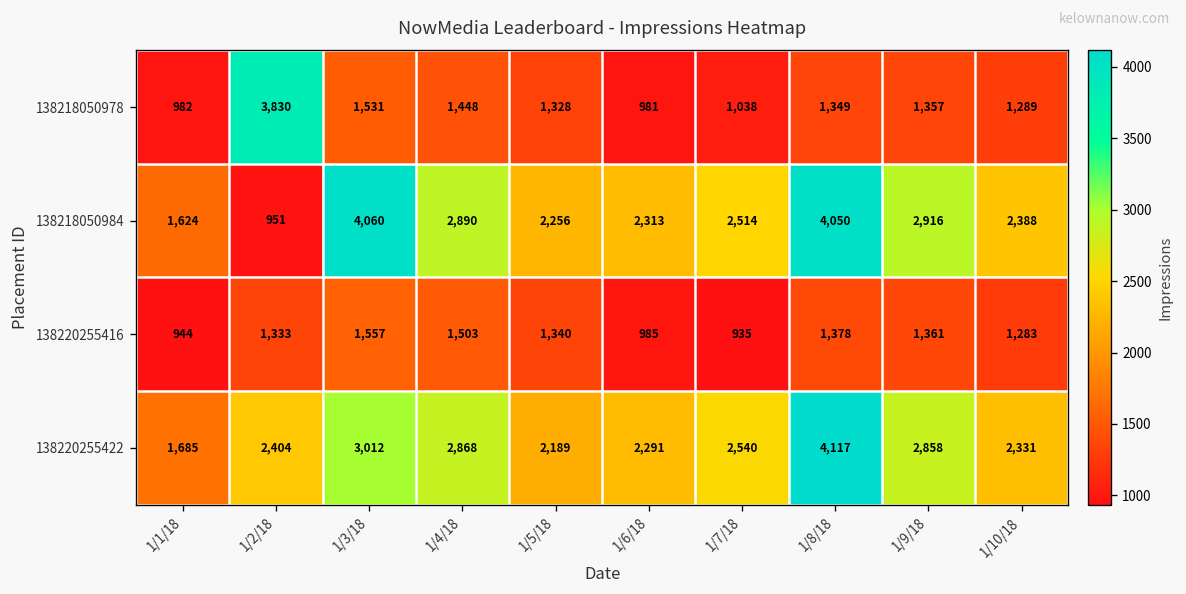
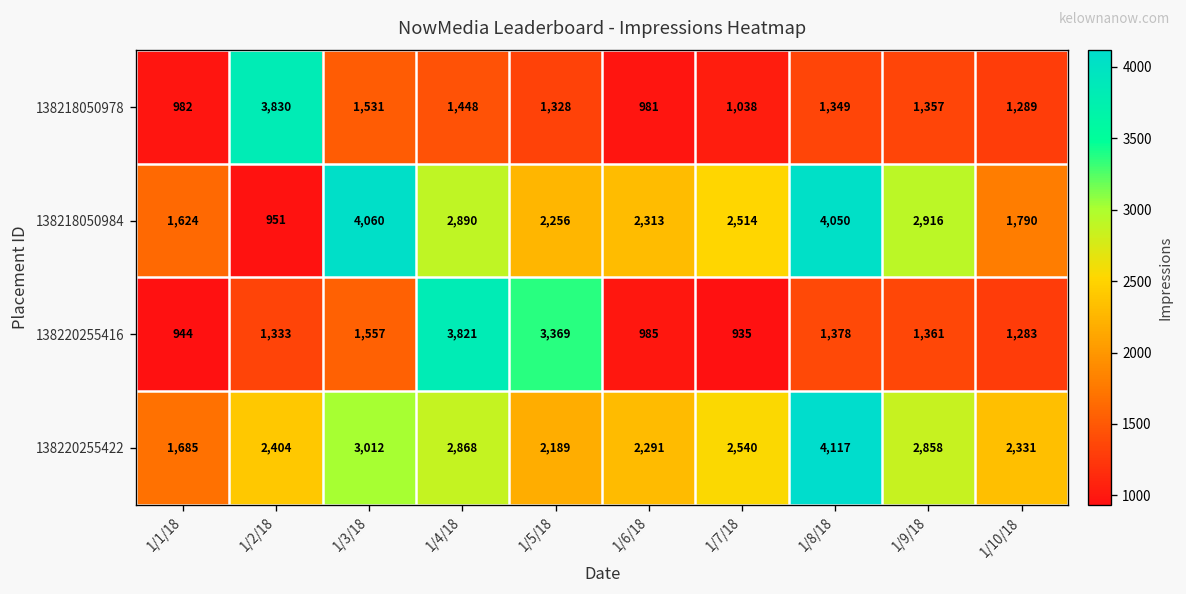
138218050984, 1/10/18: 2,388 -> 1,790
138220255416, 1/4/18: 1,503 -> 3,821
138220255416, 1/5/18: 1,340 -> 3,369
